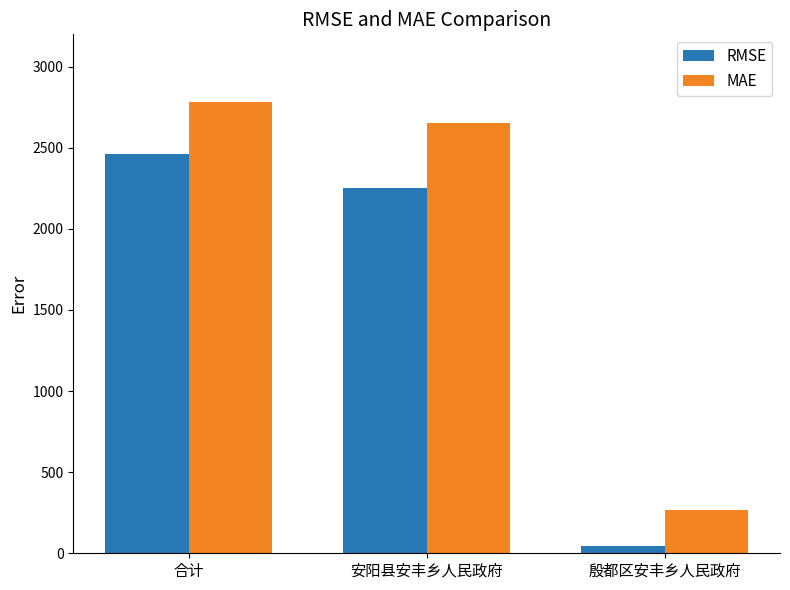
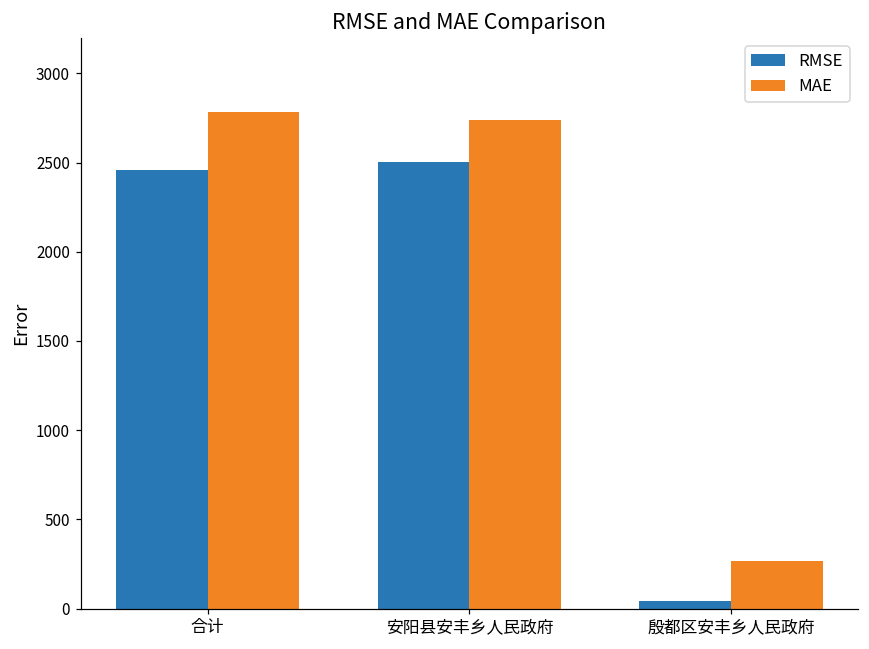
RMSE, 安阳县安丰乡人民政府: 2250 -> 2500
MAE, 安阳县安丰乡人民政府: 2660 -> 2740
